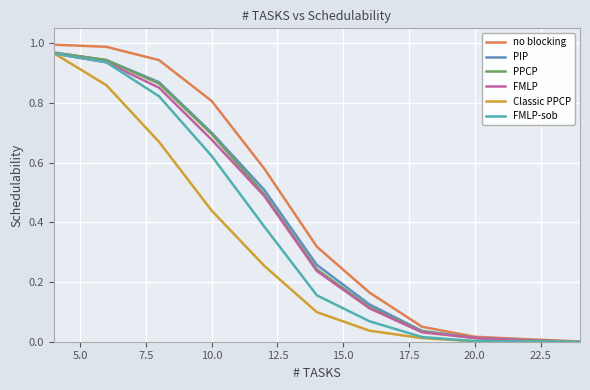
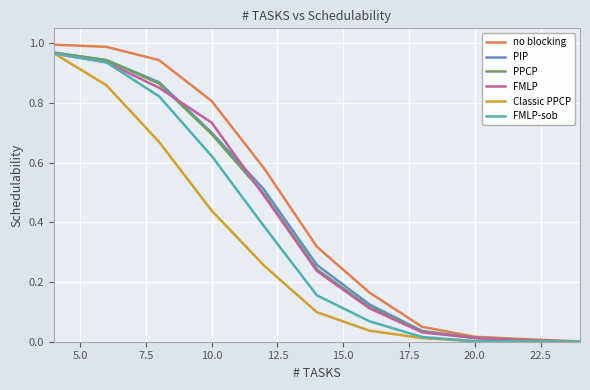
FMLP, 10.0: 0.68 -> 0.73
